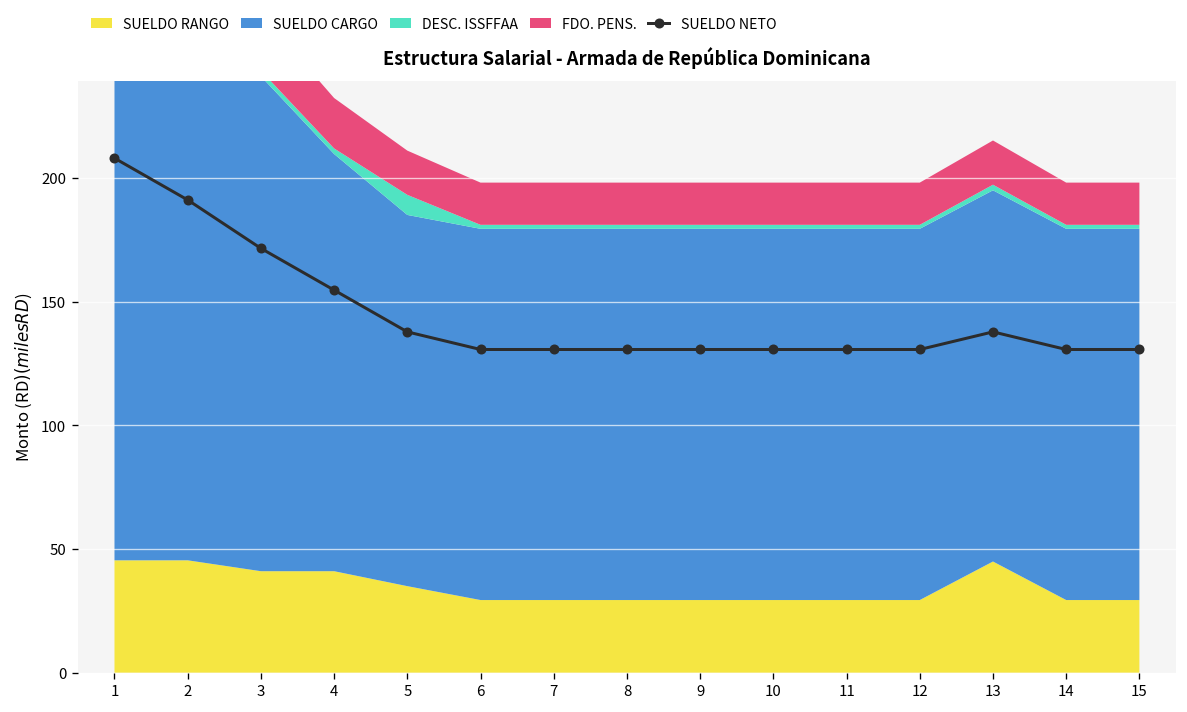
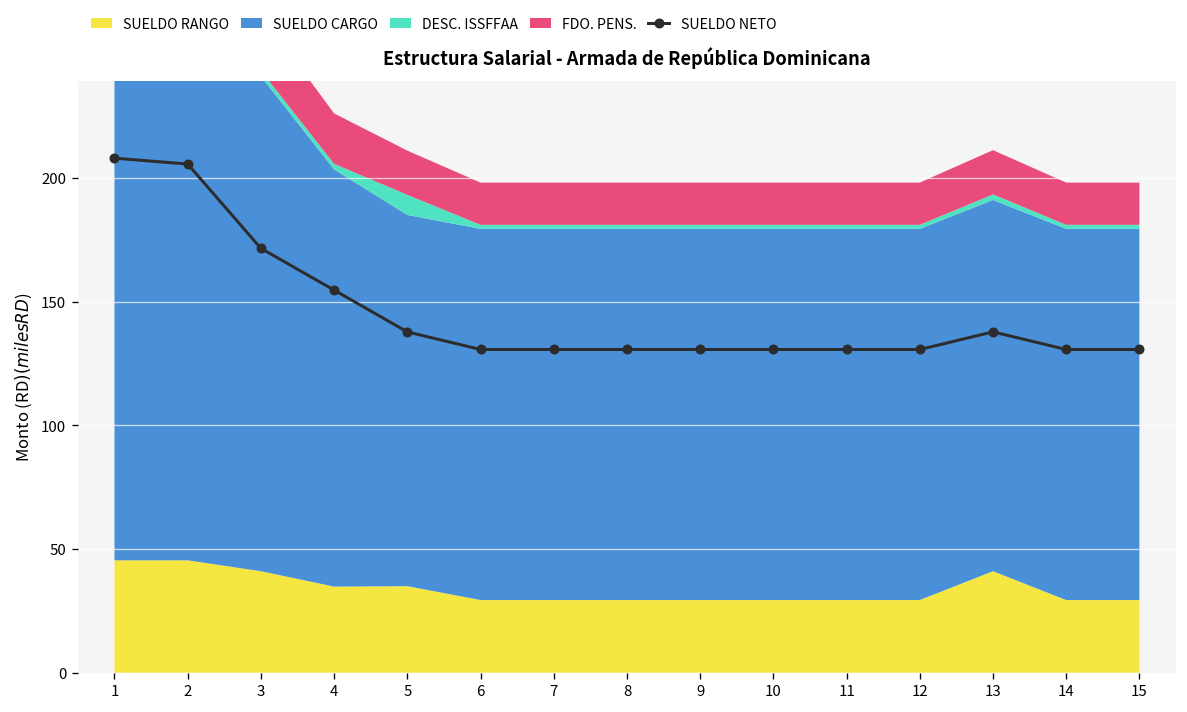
SUELDO NETO, 2: 191 -> 206
SUELDO RANGO, 4: 41 -> 35
SUELDO RANGO, 13: 45 -> 41
